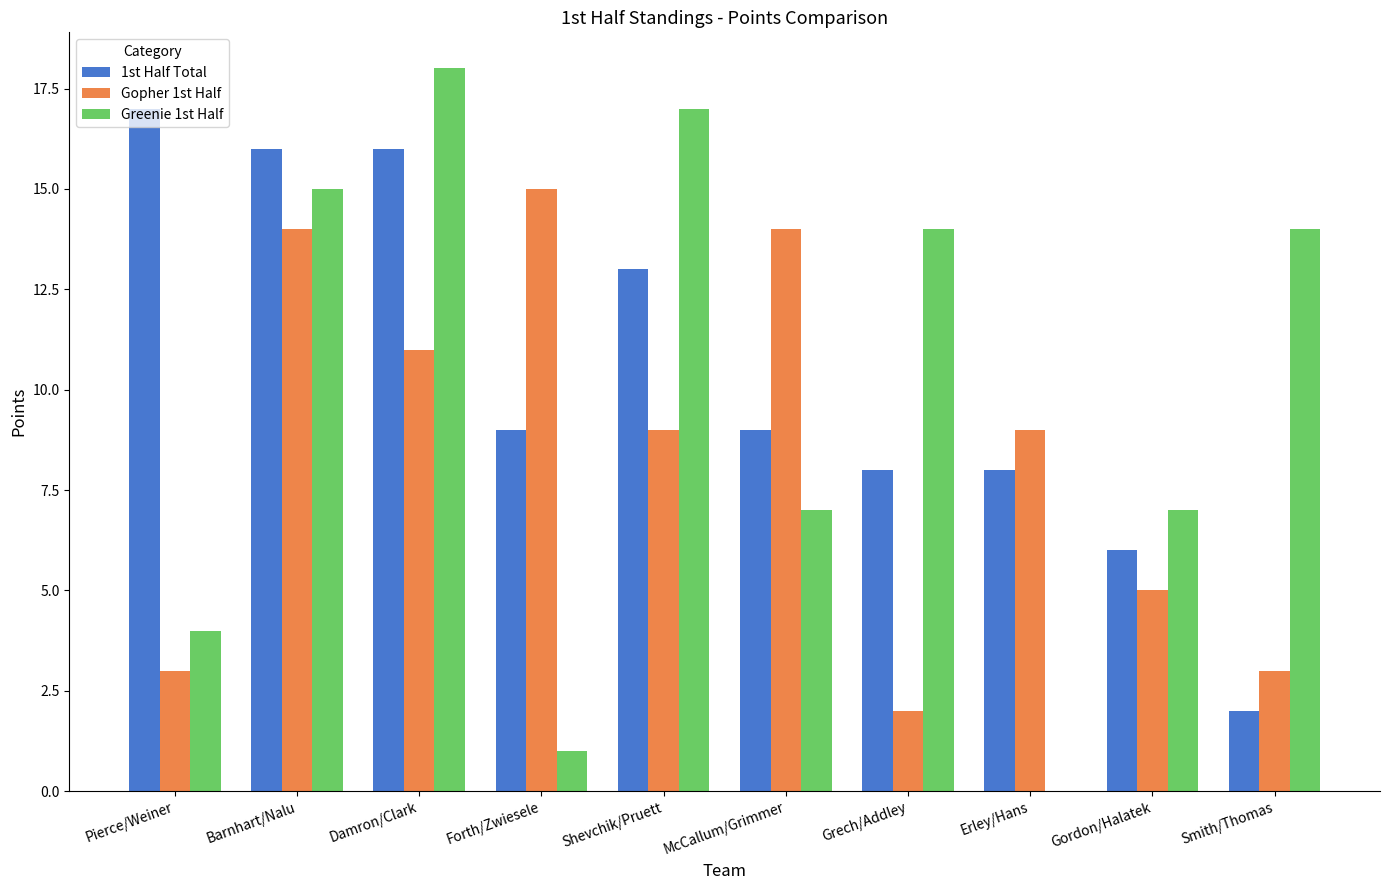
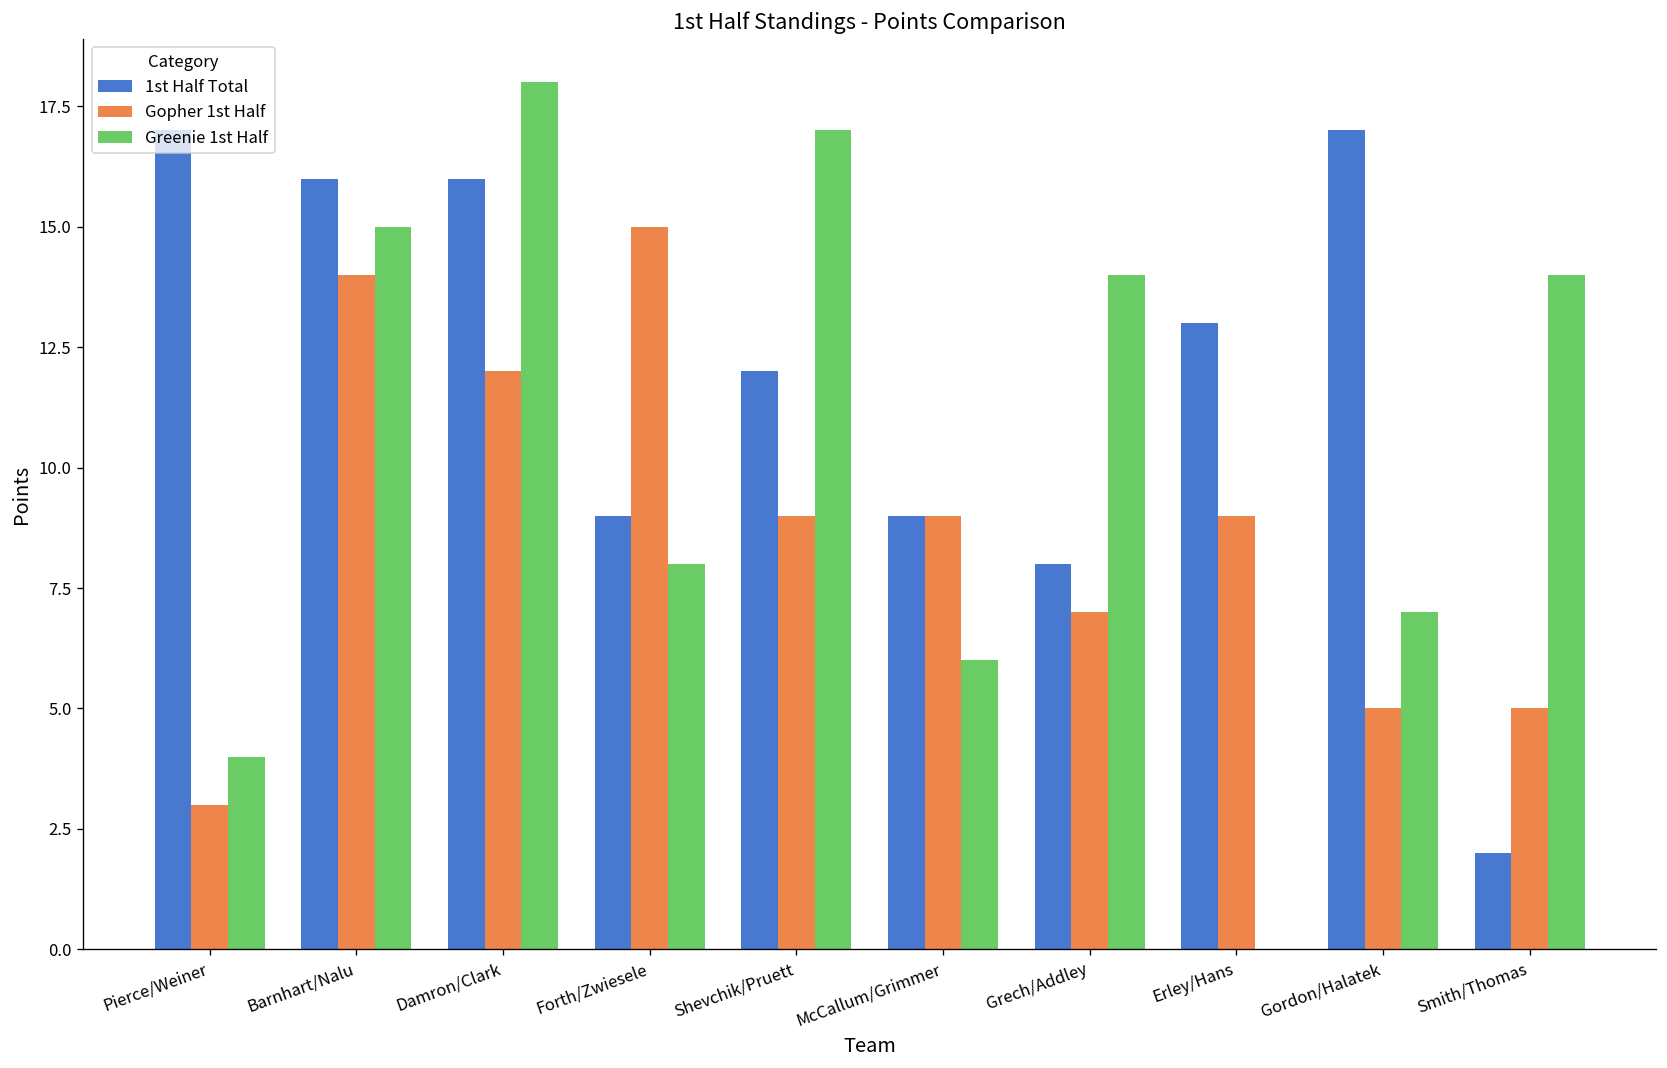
Gopher 1st Half, Damron/Clark: 11 -> 12
Greenie 1st Half, Forth/Zwiesele: 1 -> 8
1st Half Total, Shevchik/Pruett: 13 -> 12
Gopher 1st Half, McCallum/Grimmer: 14 -> 9
Greenie 1st Half, McCallum/Grimmer: 7 -> 6
Gopher 1st Half, Grech/Addley: 2 -> 7
1st Half Total, Erley/Hans: 8 -> 13
1st Half Total, Gordon/Halatek: 6 -> 17
Gopher 1st Half, Smith/Thomas: 3 -> 5
